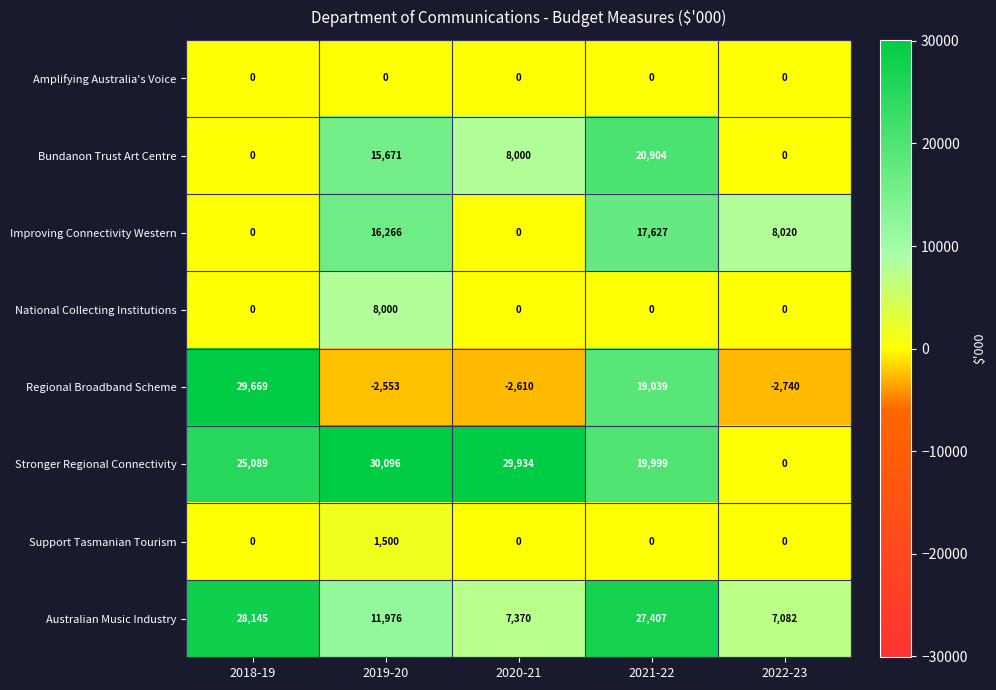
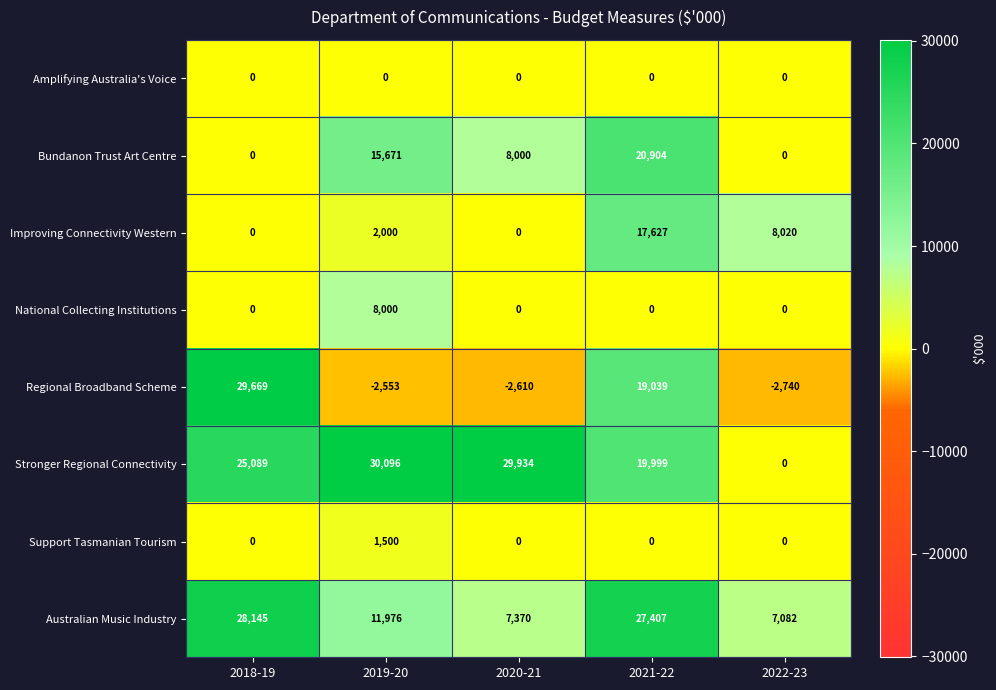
Improving Connectivity Western, 2019-20: 16,266 -> 2,000
